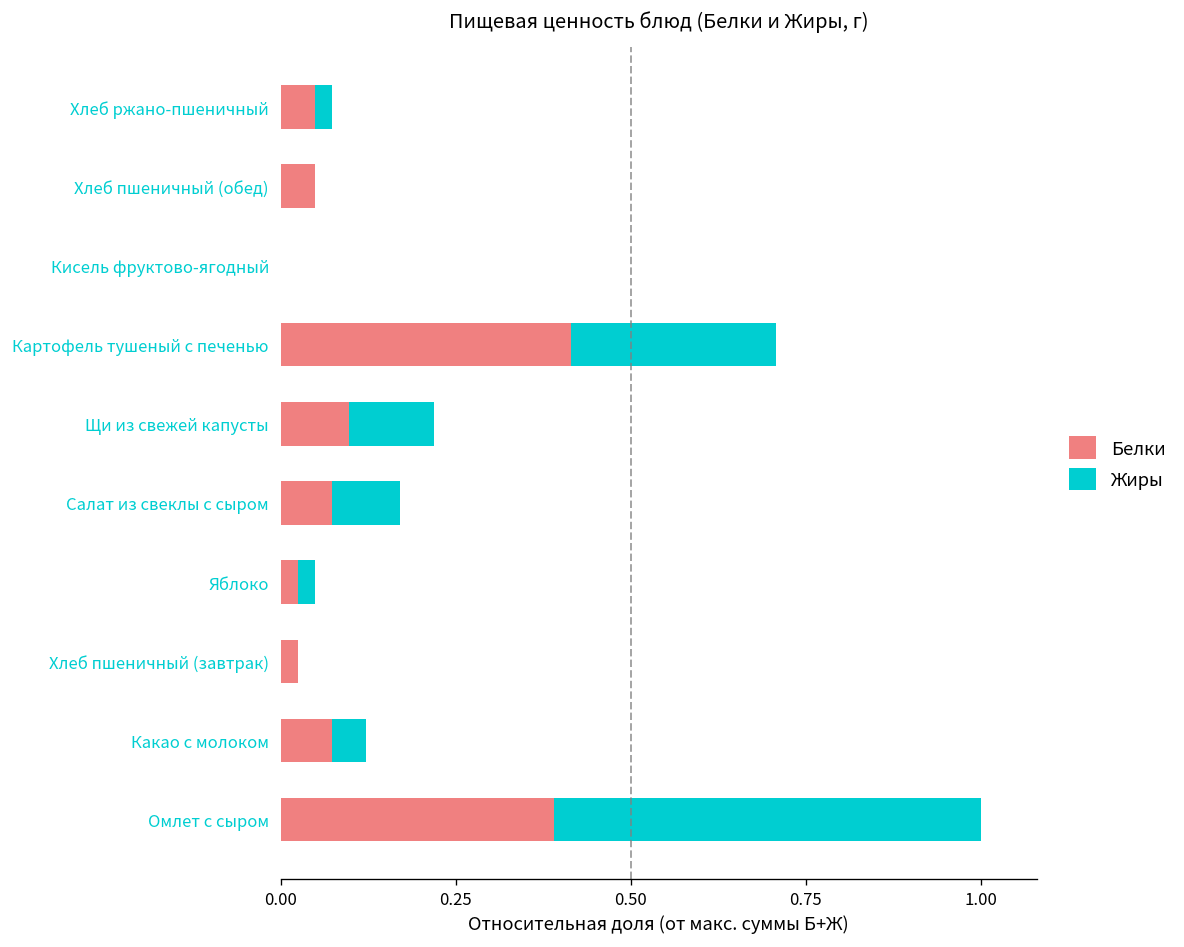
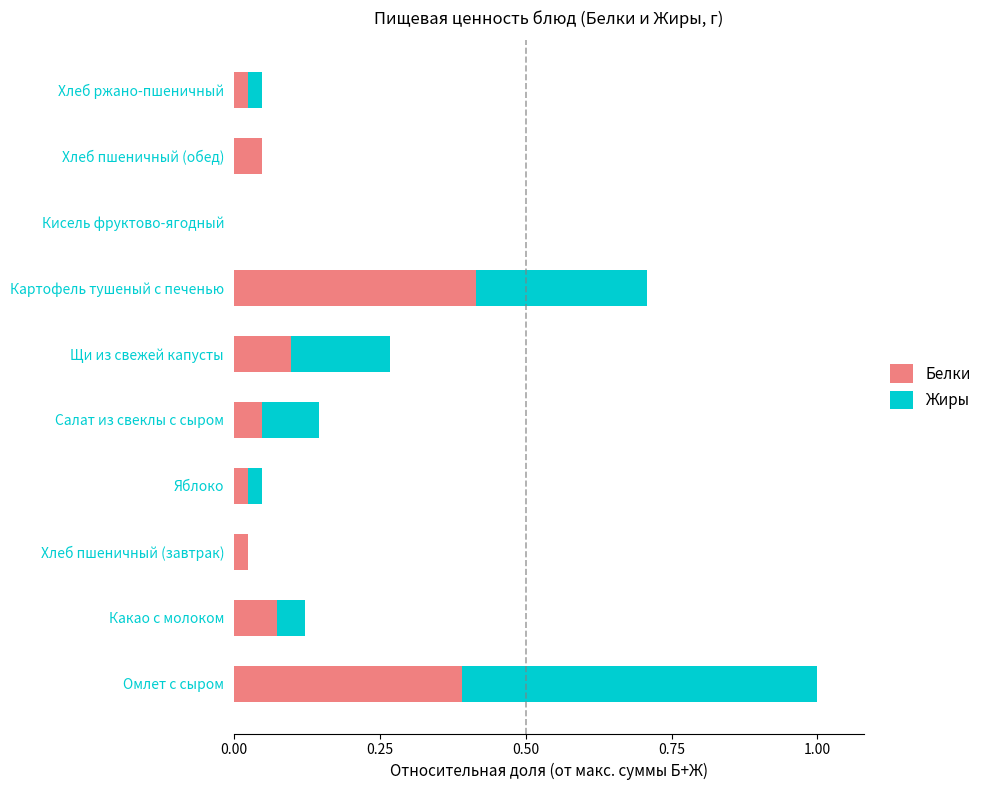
Белки, Хлеб ржано-пшеничный: 0.05 -> 0.02
Жиры, Щи из свежей капусты: 0.12 -> 0.17
Белки, Салат из свеклы с сыром: 0.07 -> 0.05
